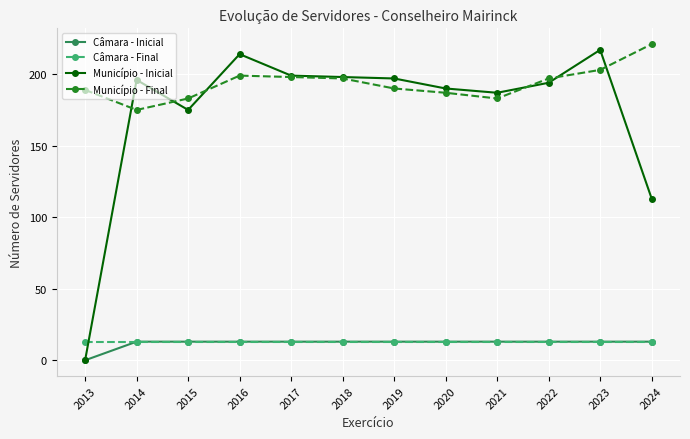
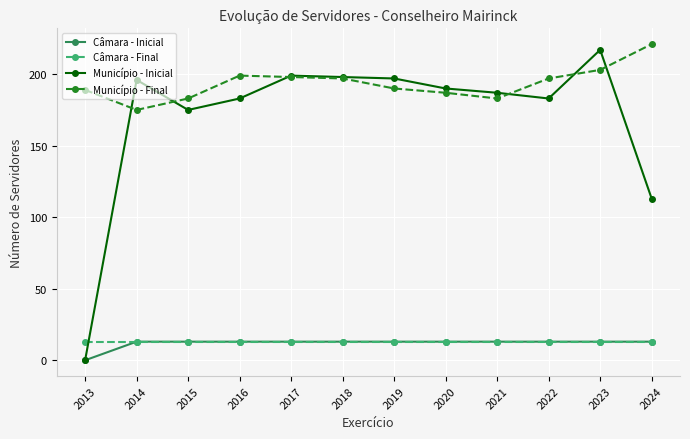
Município - Inicial, 2016: 214 -> 183
Município - Inicial, 2022: 194 -> 183
